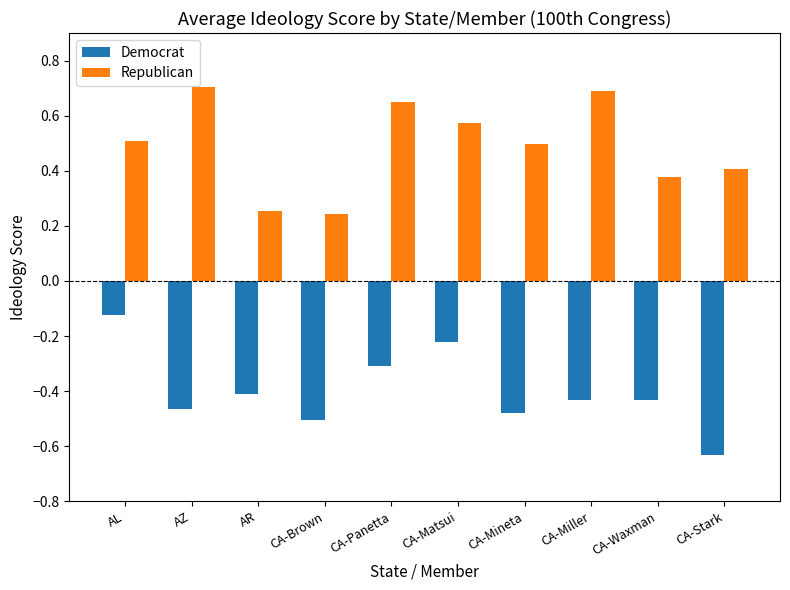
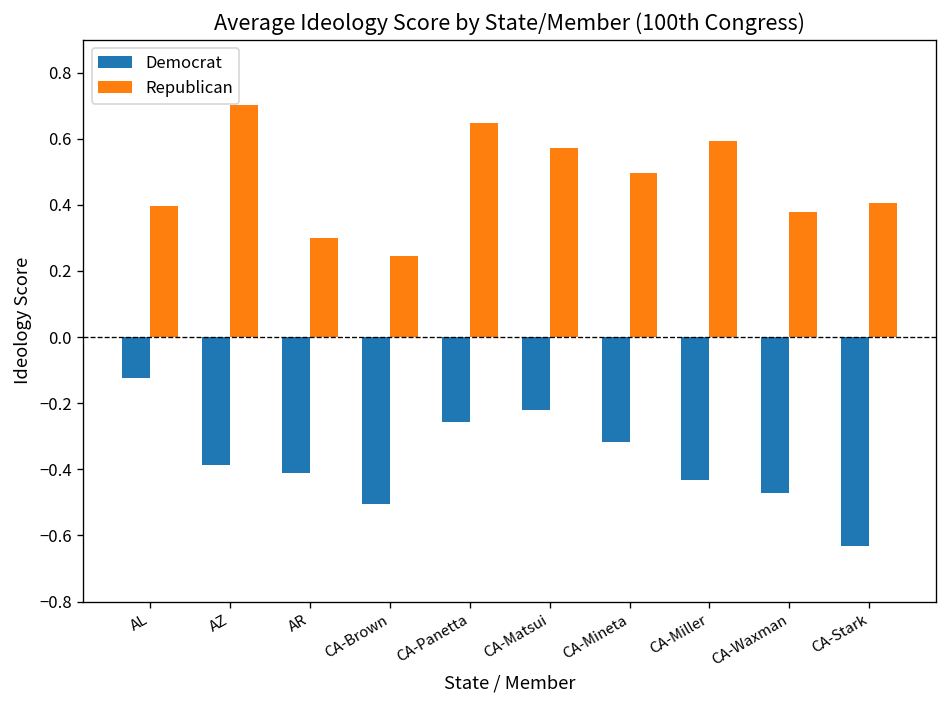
Republican, AL: 0.51 -> 0.40
Democrat, AZ: -0.47 -> -0.39
Republican, AR: 0.25 -> 0.30
Democrat, CA-Panetta: -0.31 -> -0.26
Democrat, CA-Mineta: -0.48 -> -0.32
Republican, CA-Miller: 0.69 -> 0.59
Democrat, CA-Waxman: -0.43 -> -0.47
